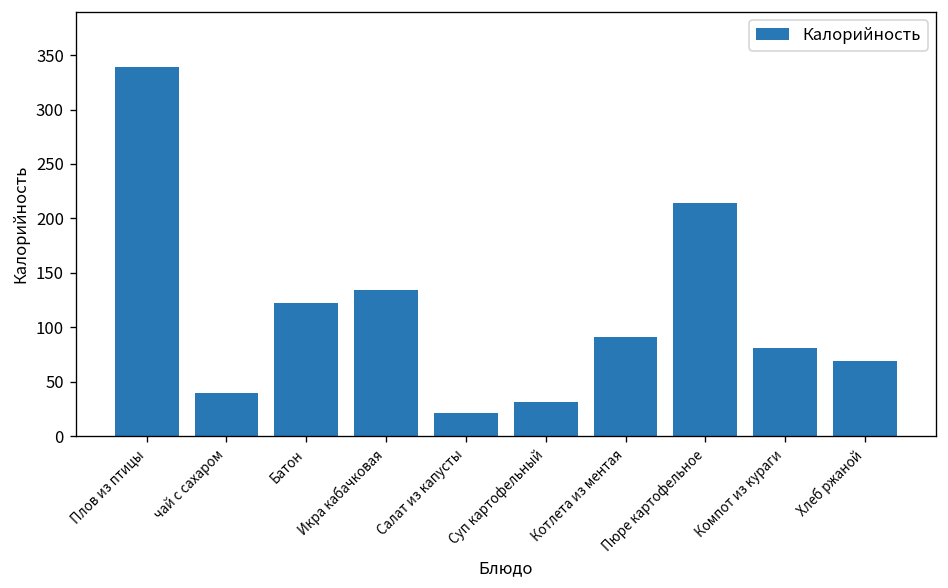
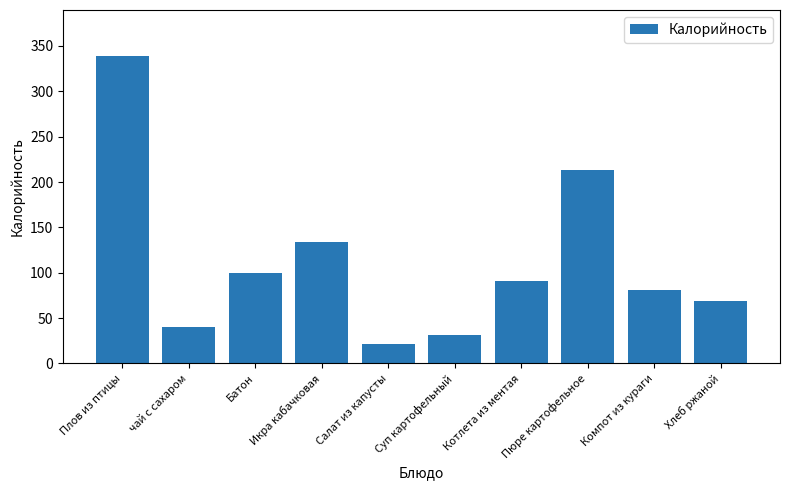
Батон: 120 -> 100
